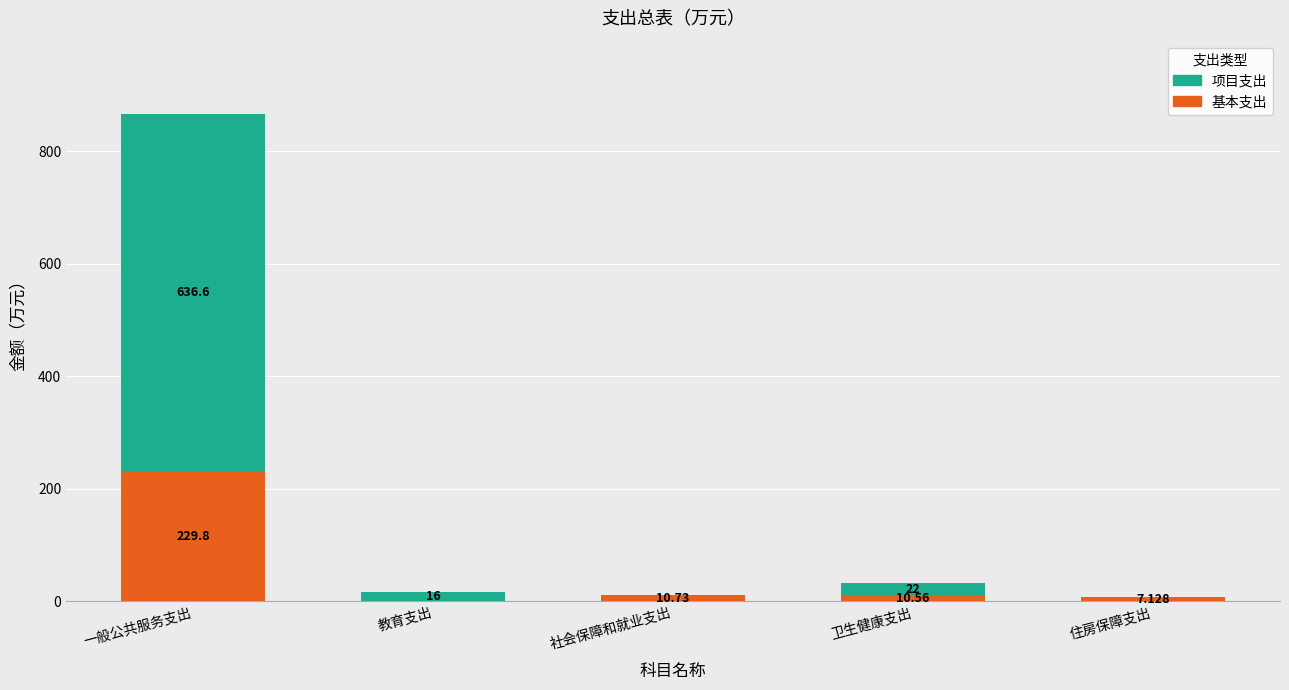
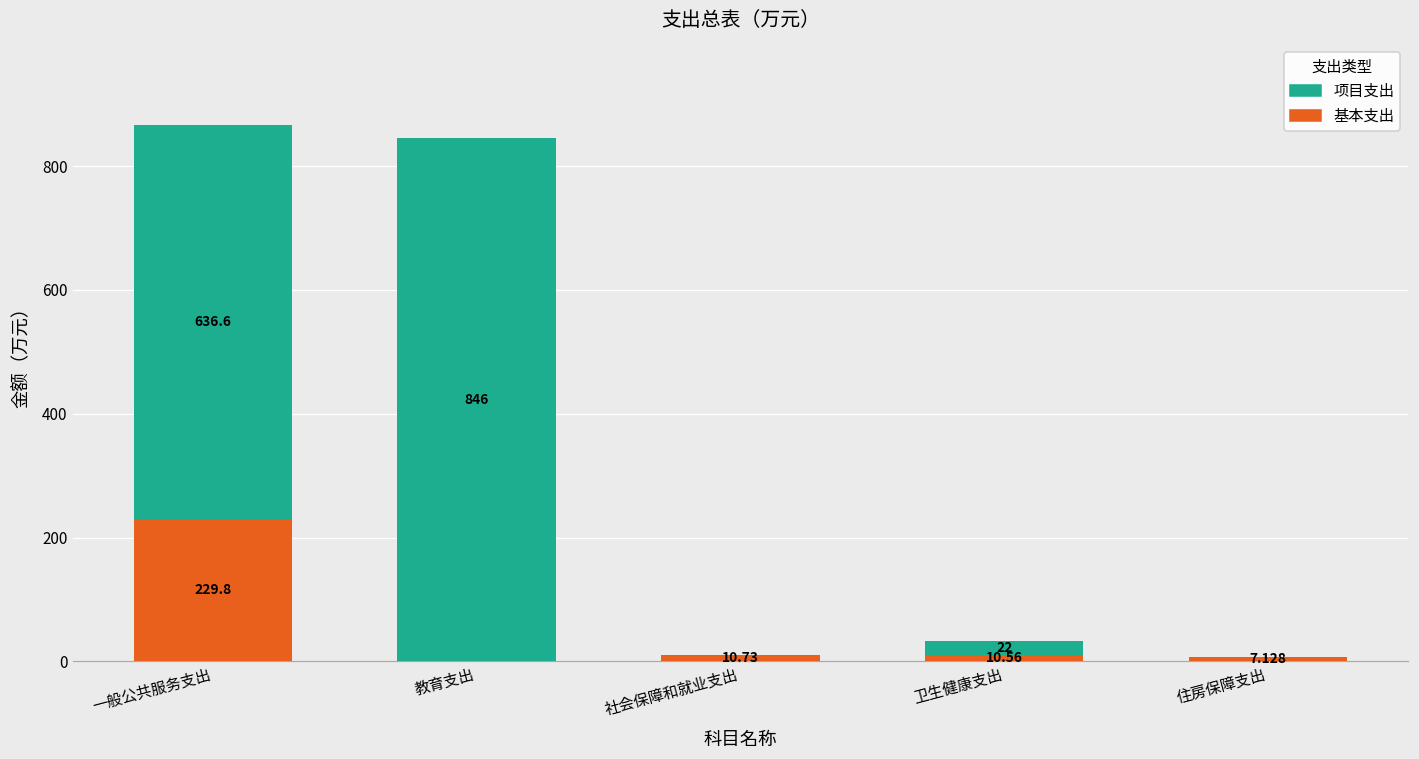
项目支出, 教育支出: 16 -> 846
